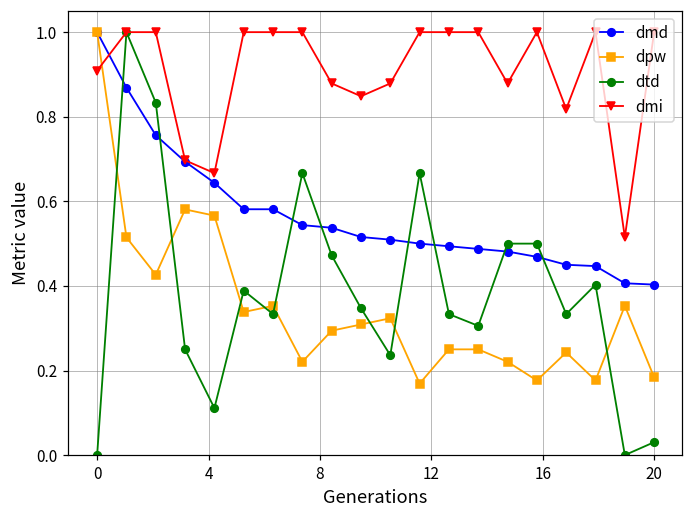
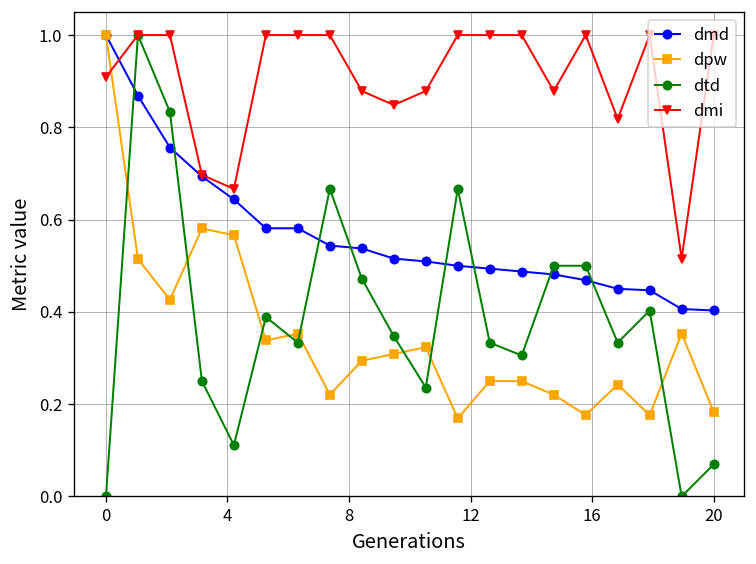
dtd, 20: 0.03 -> 0.07
